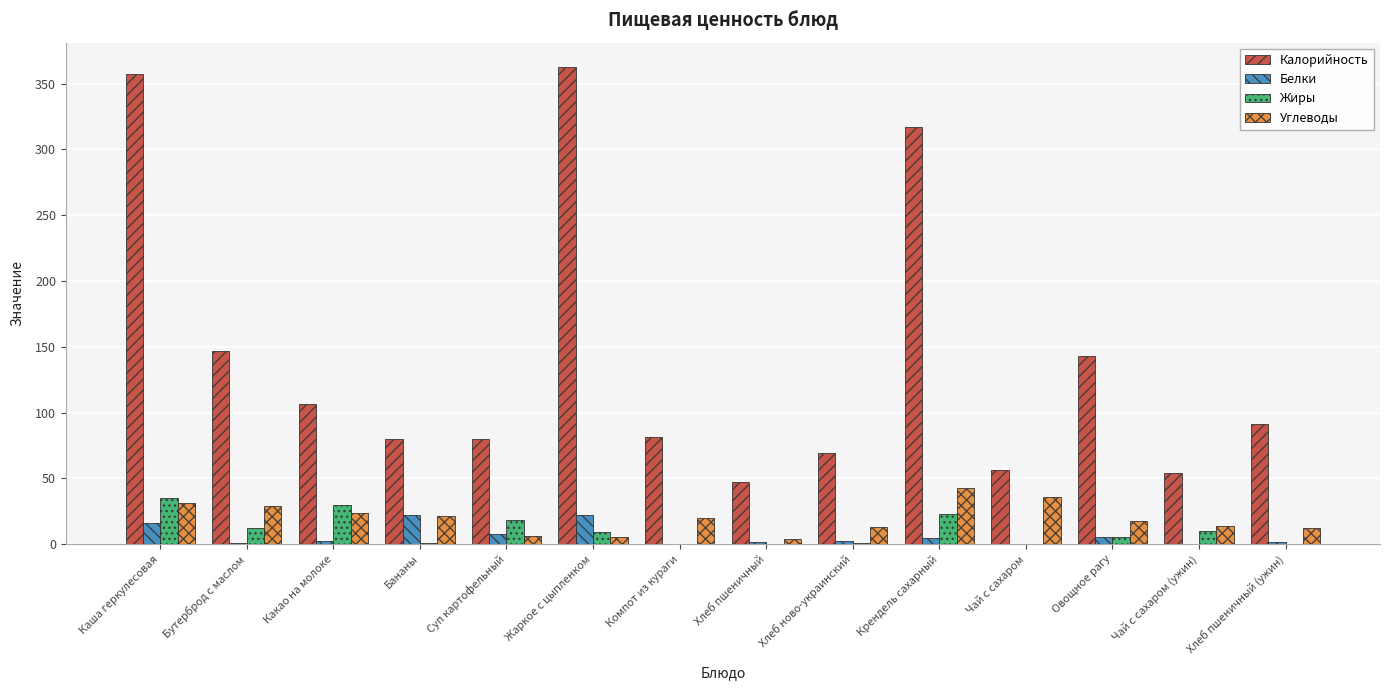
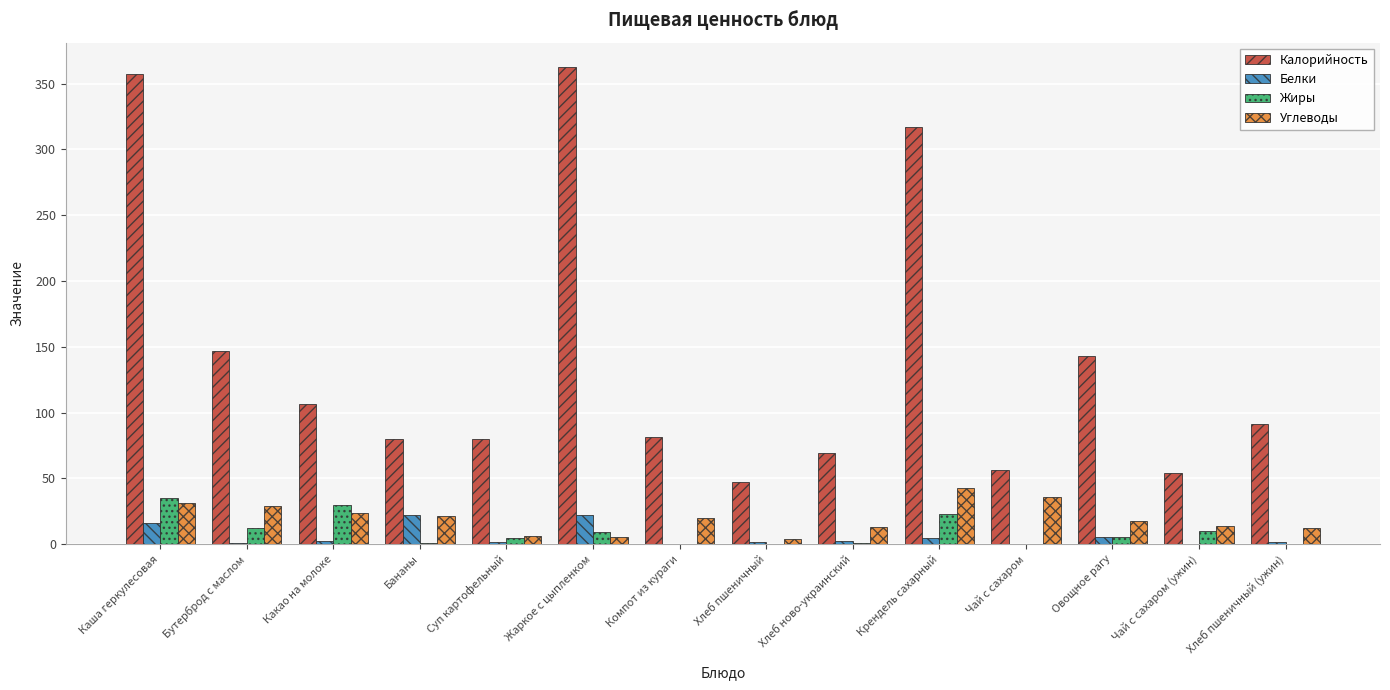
Белки, Суп картофельный: 8 -> 2
Жиры, Суп картофельный: 18 -> 5
